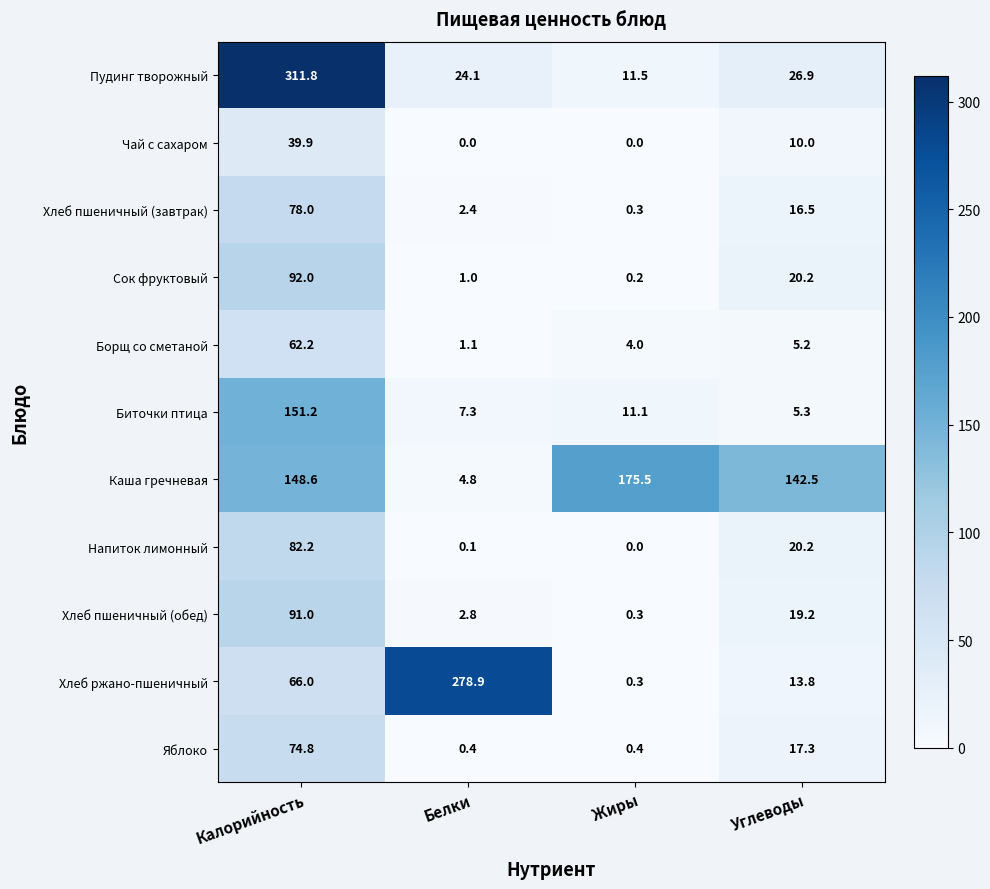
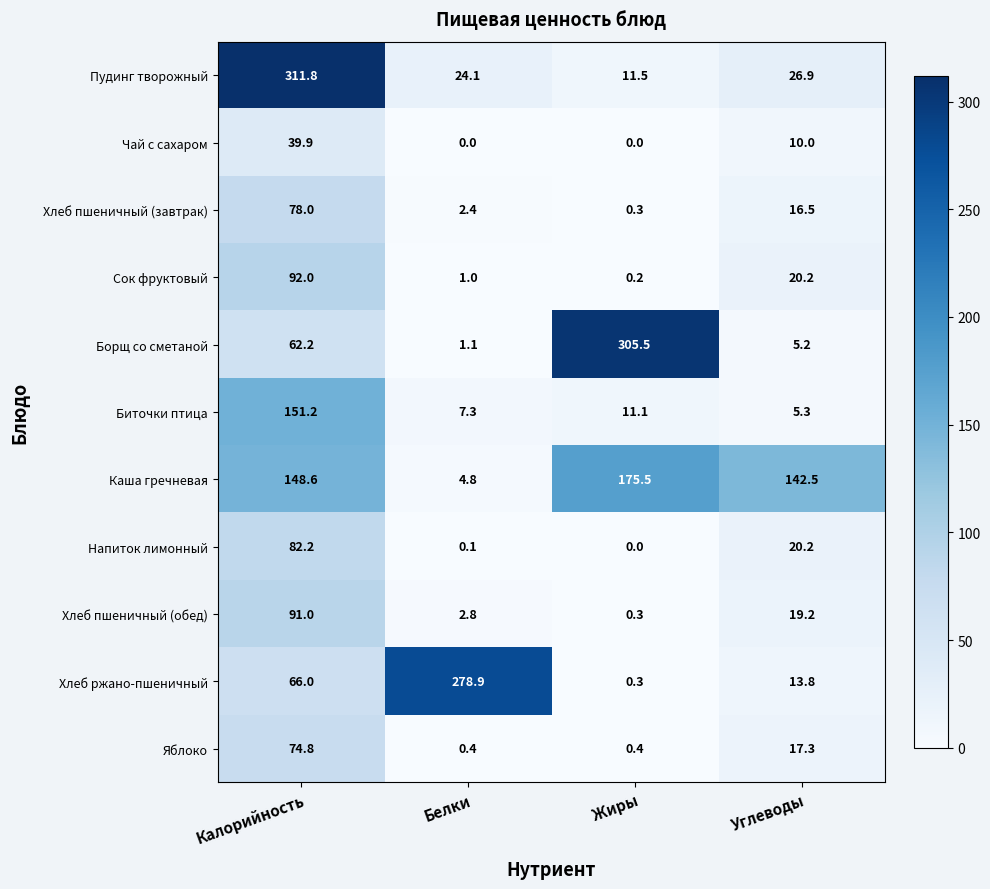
Борщ со сметаной, Жиры: 4.0 -> 305.5
